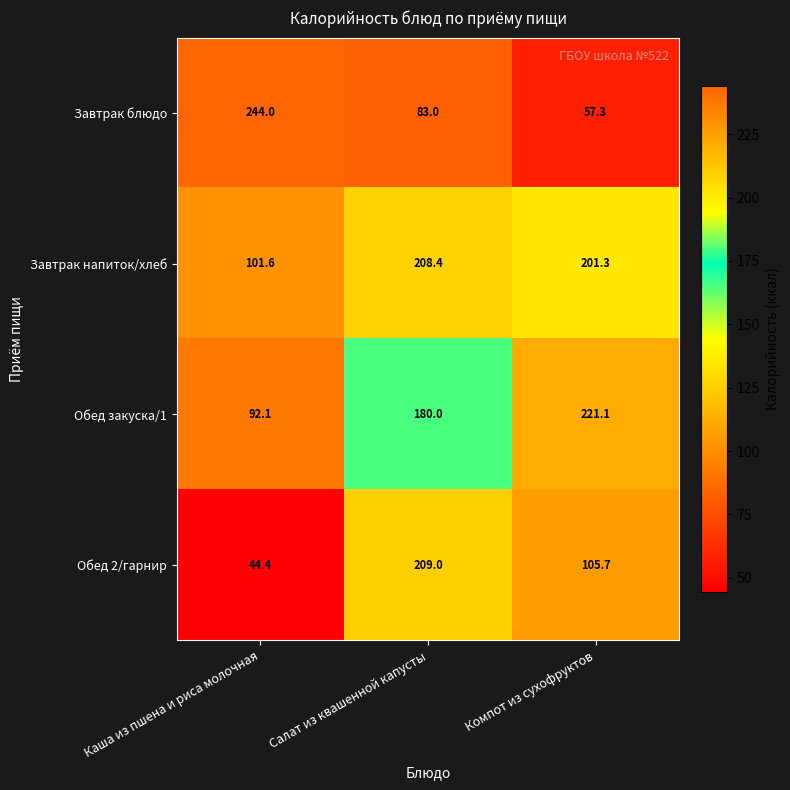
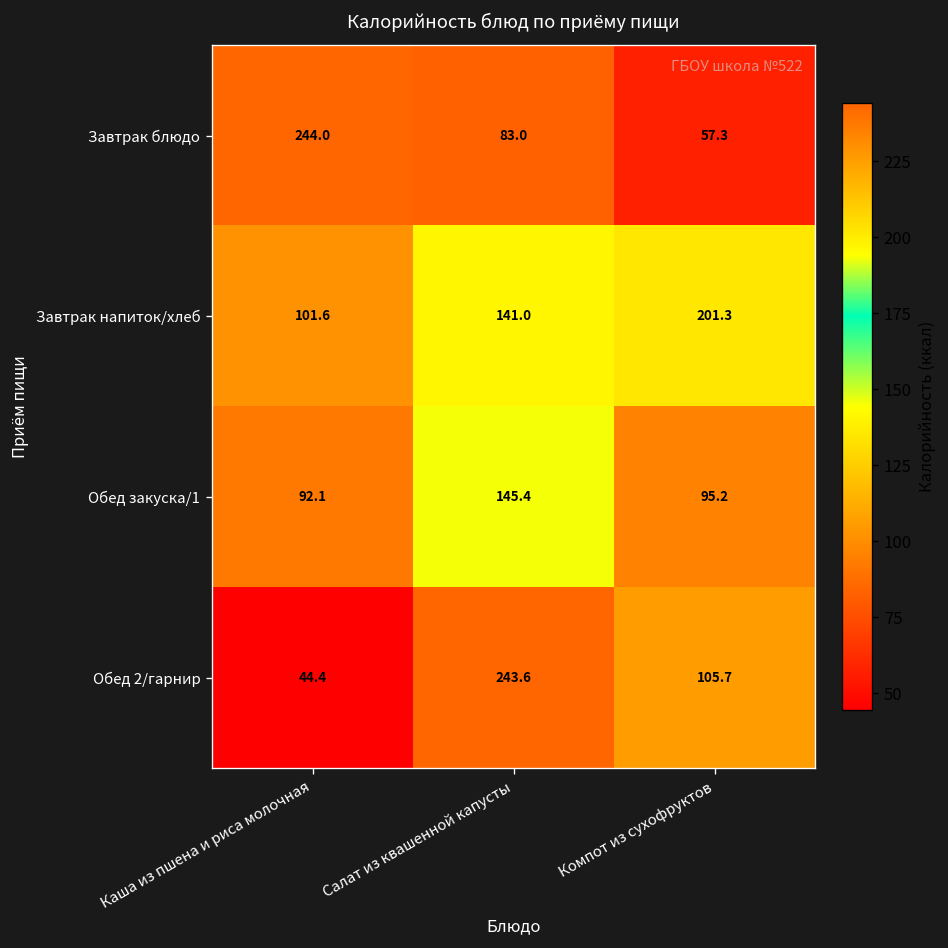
Завтрак напиток/хлеб, Салат из квашенной капусты: 208.4 -> 141.0
Обед закуска/1, Салат из квашенной капусты: 180.0 -> 145.4
Обед закуска/1, Компот из сухофруктов: 221.1 -> 95.2
Обед 2/гарнир, Салат из квашенной капусты: 209.0 -> 243.6
